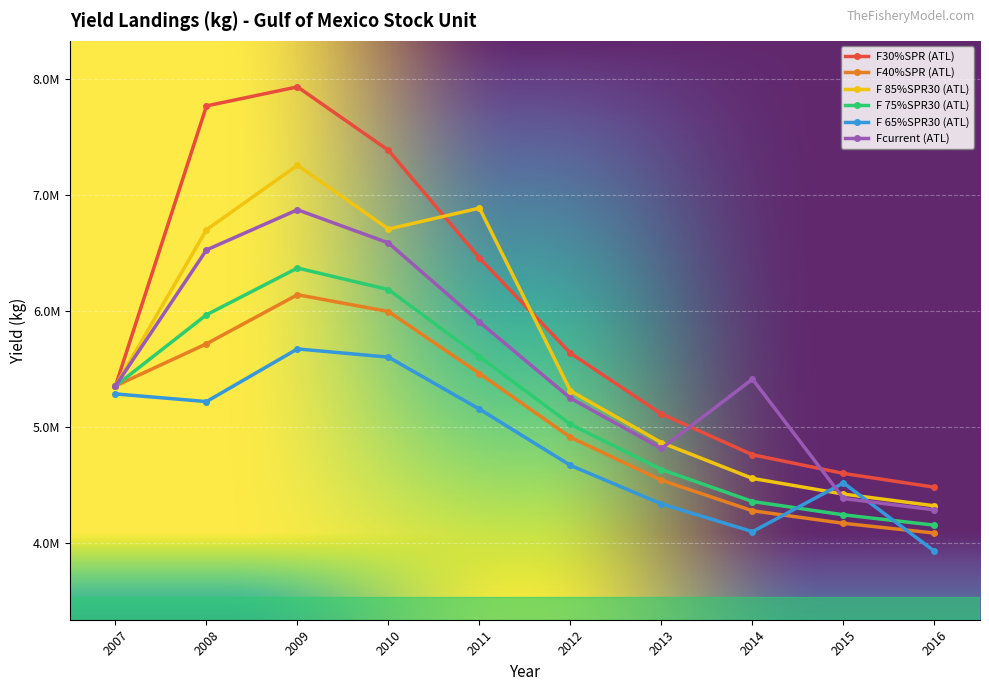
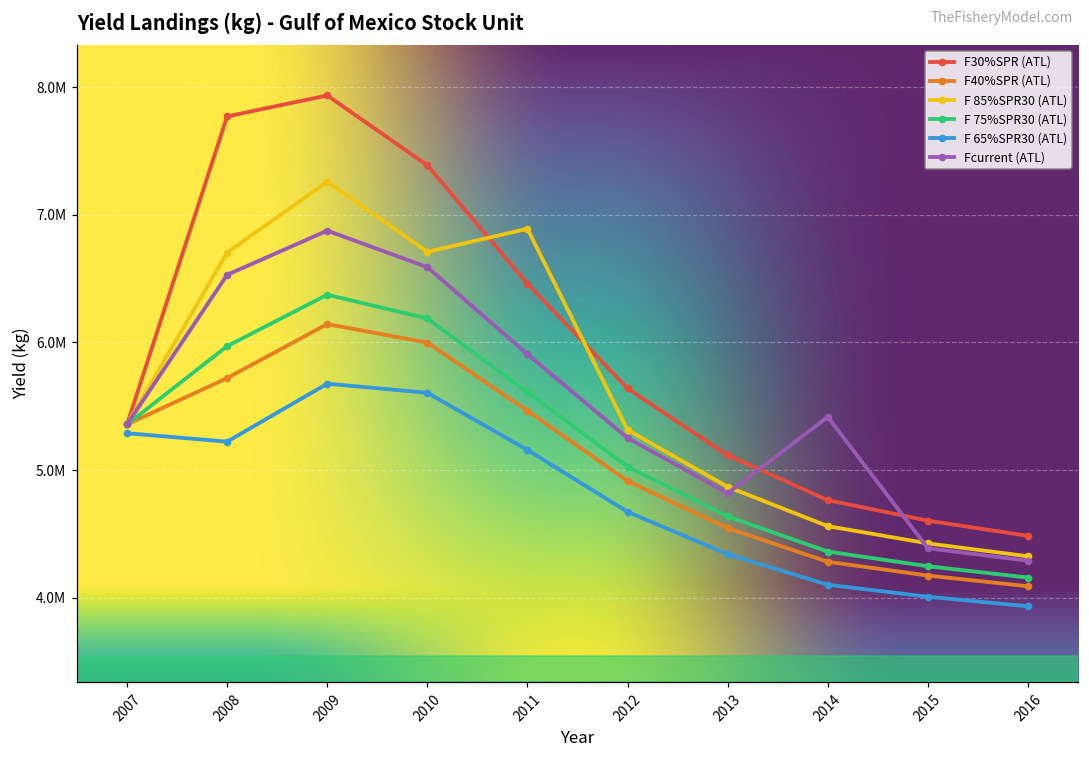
F 65%SPR30 (ATL), 2015: 4520000 -> 4010000
